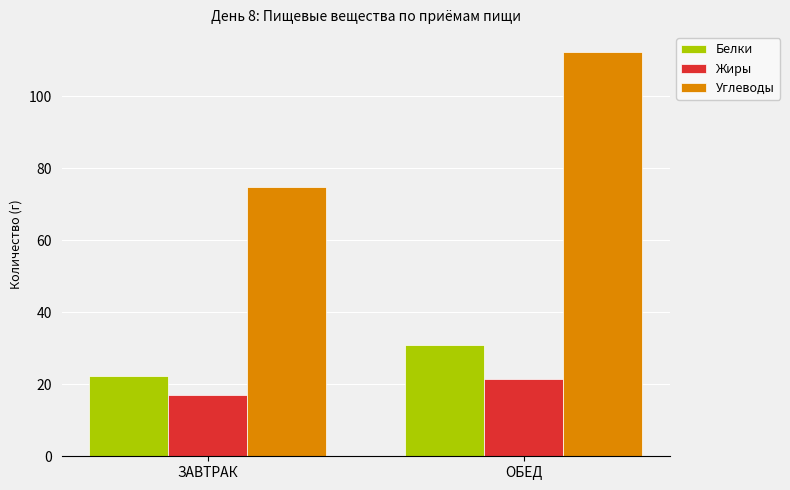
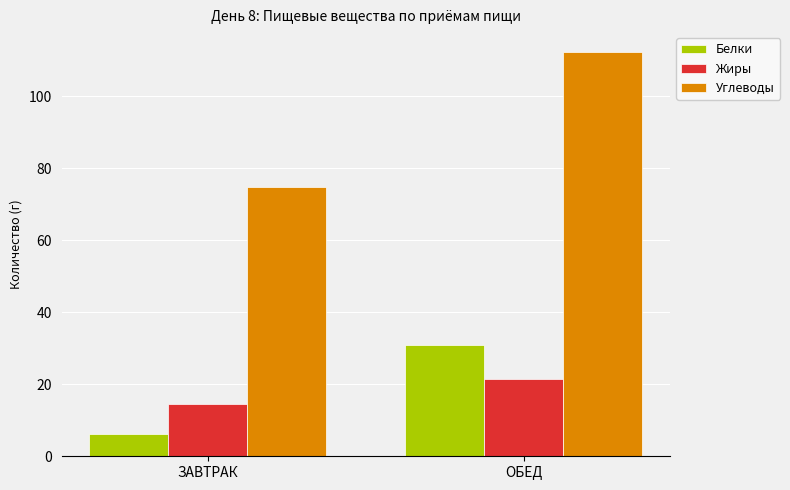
Белки, ЗАВТРАК: 22 -> 6
Жиры, ЗАВТРАК: 17 -> 15
